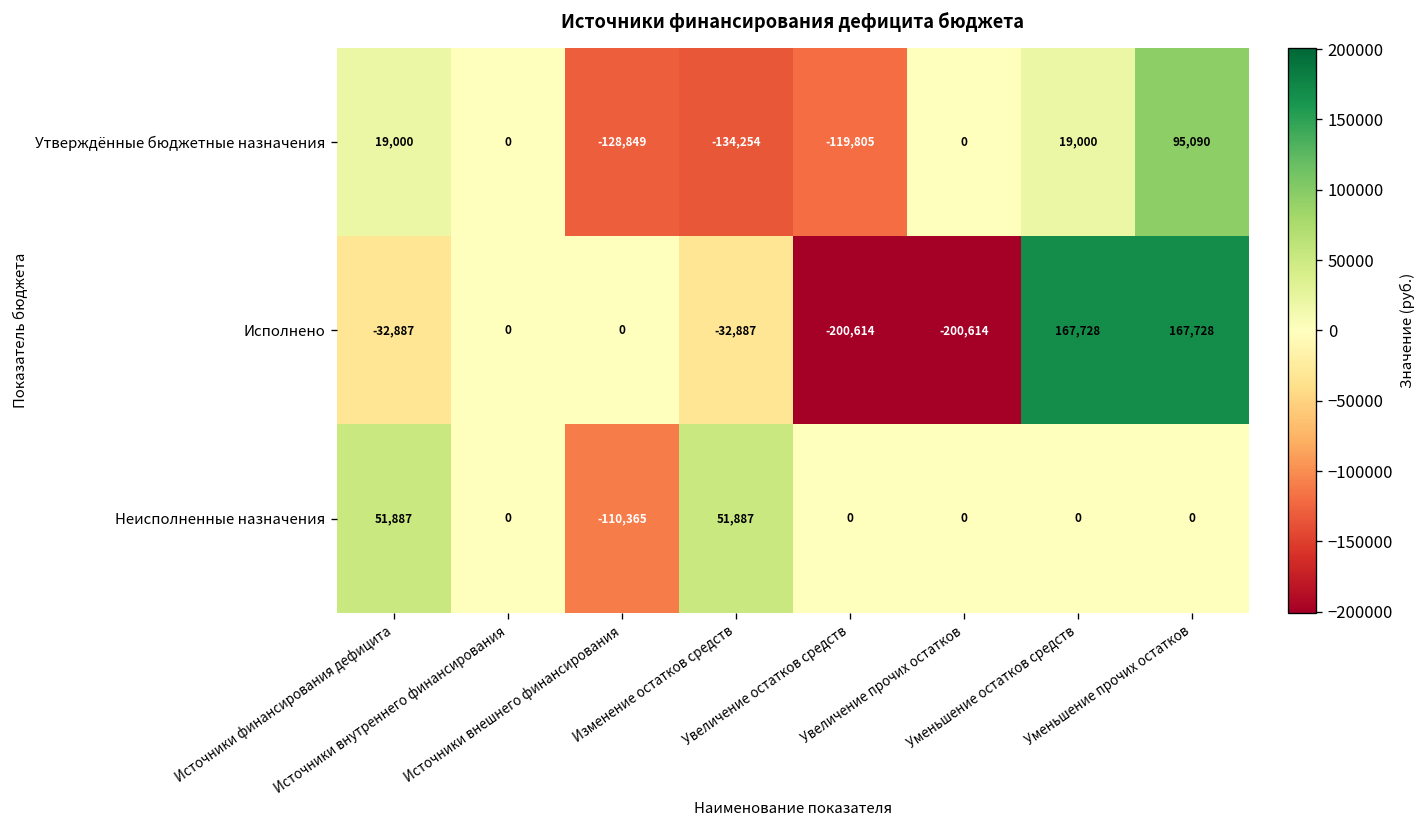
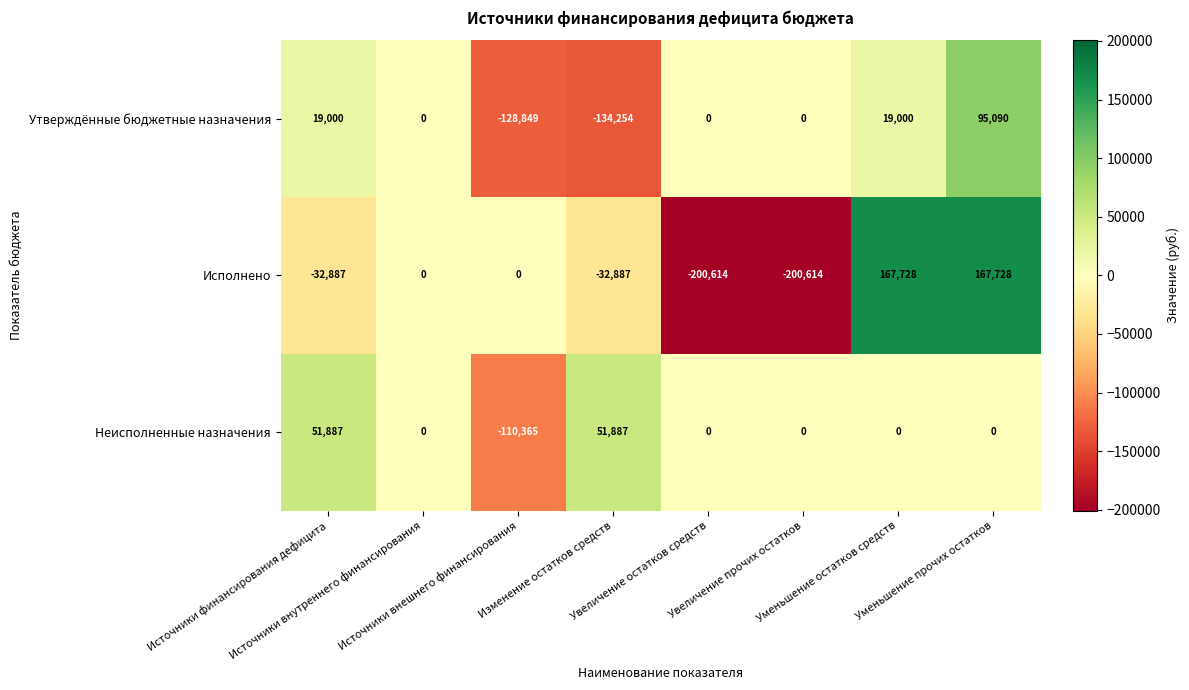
Утверждённые бюджетные назначения, Увеличение остатков средств: -119,805 -> 0
